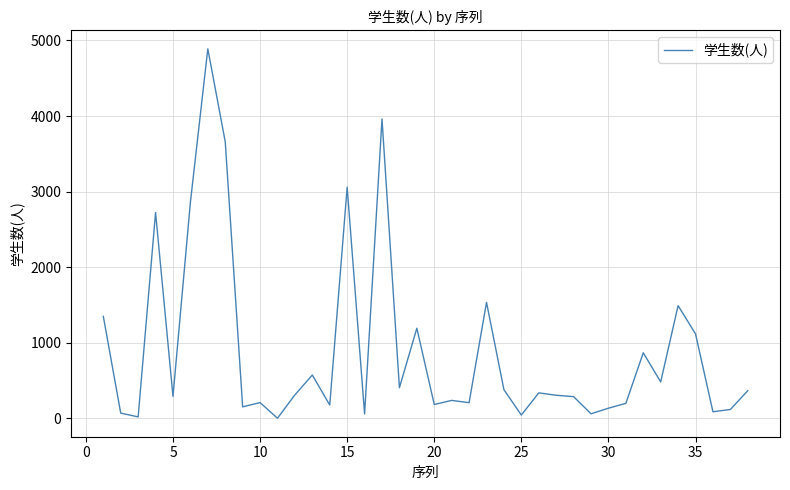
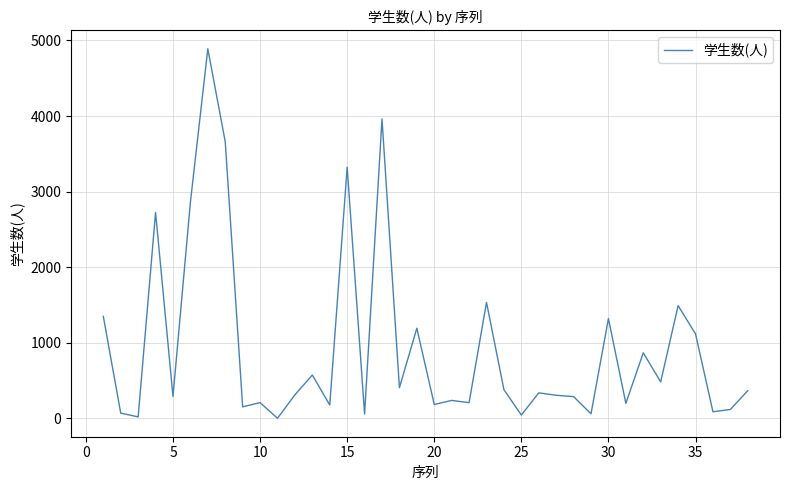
15: 3100 -> 3300
30: 100 -> 1300
